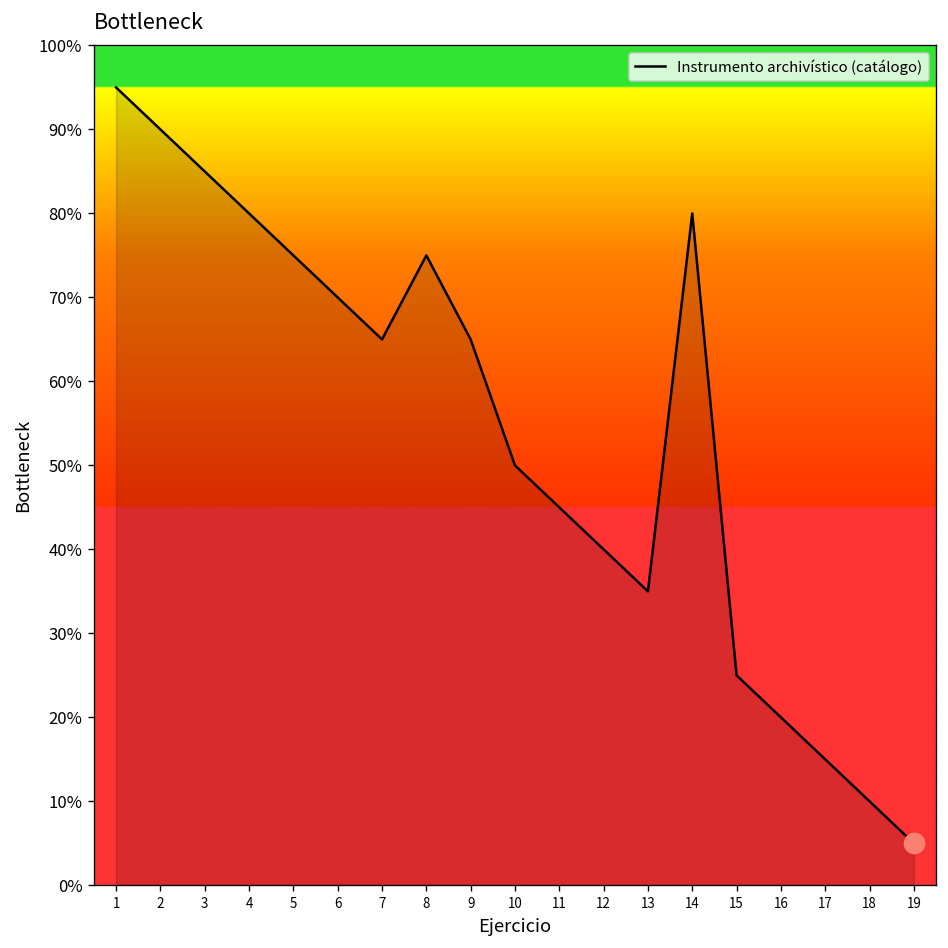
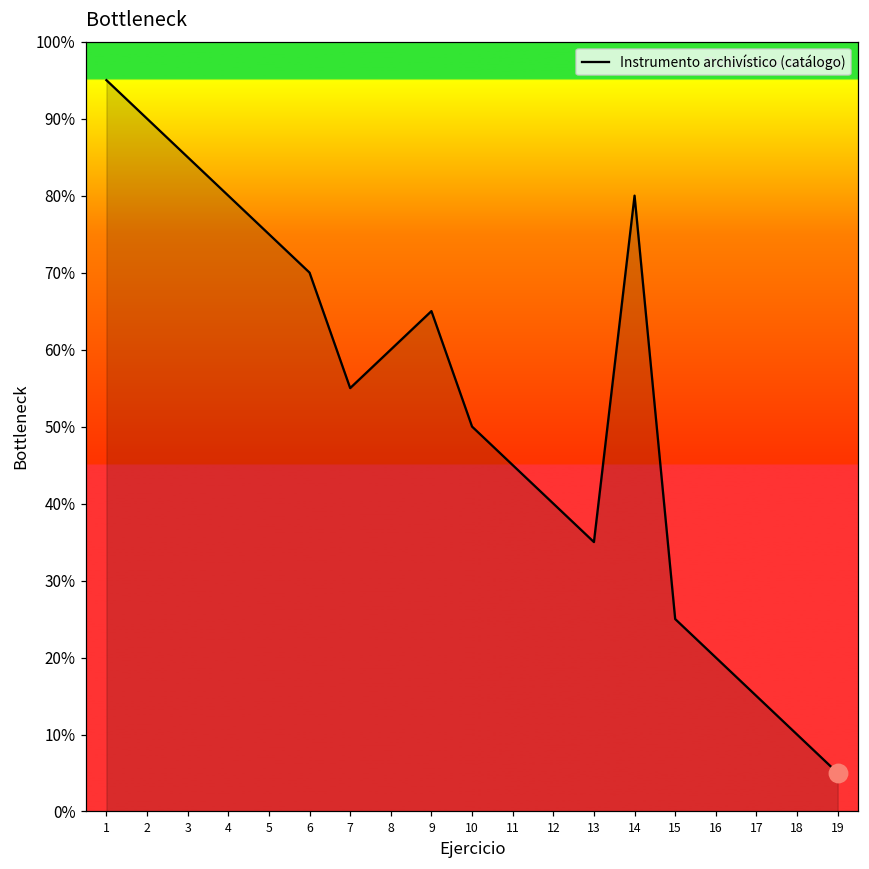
Instrumento archivístico (catálogo), 7: 65% -> 55%
Instrumento archivístico (catálogo), 8: 75% -> 60%
